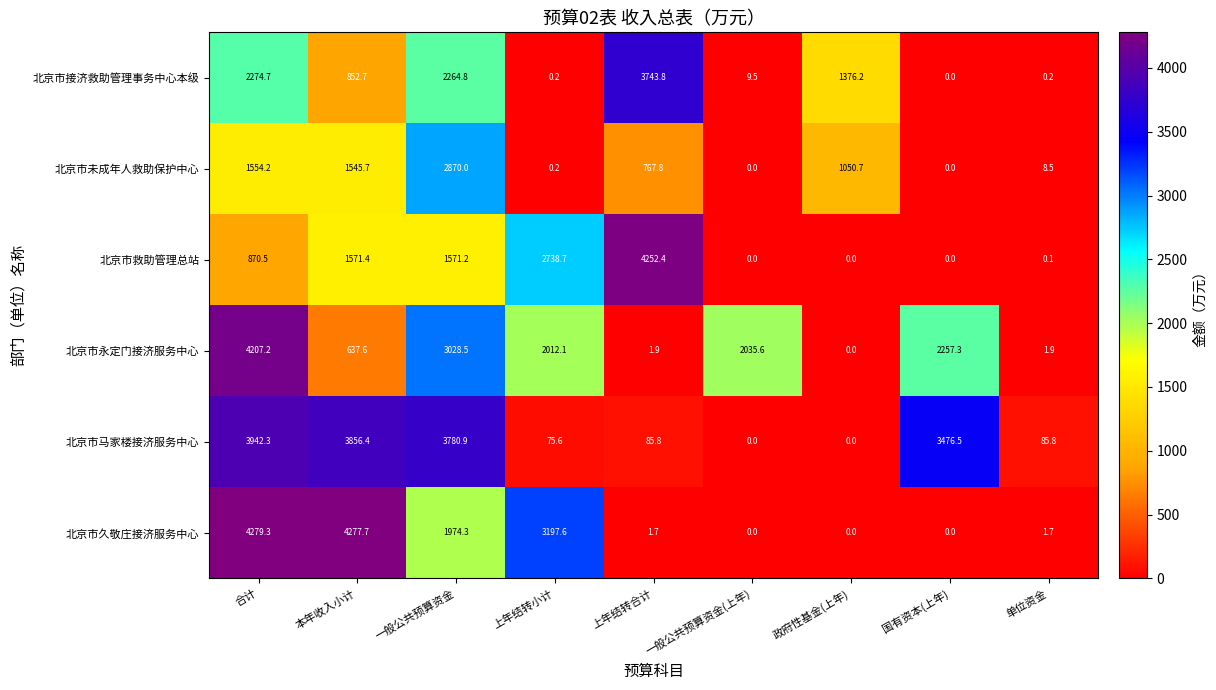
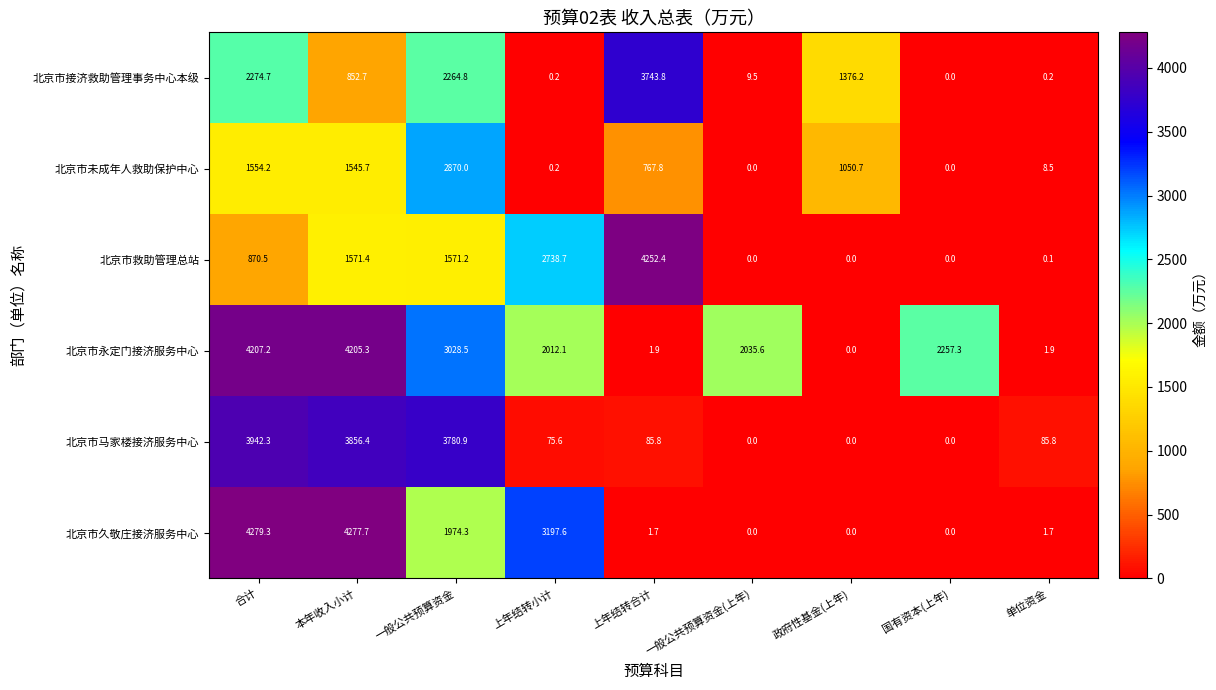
北京市永定门接济服务中心, 本年收入小计: 637.6 -> 4205.3
北京市马家楼接济服务中心, 国有资本(上年): 3476.5 -> 0.0
